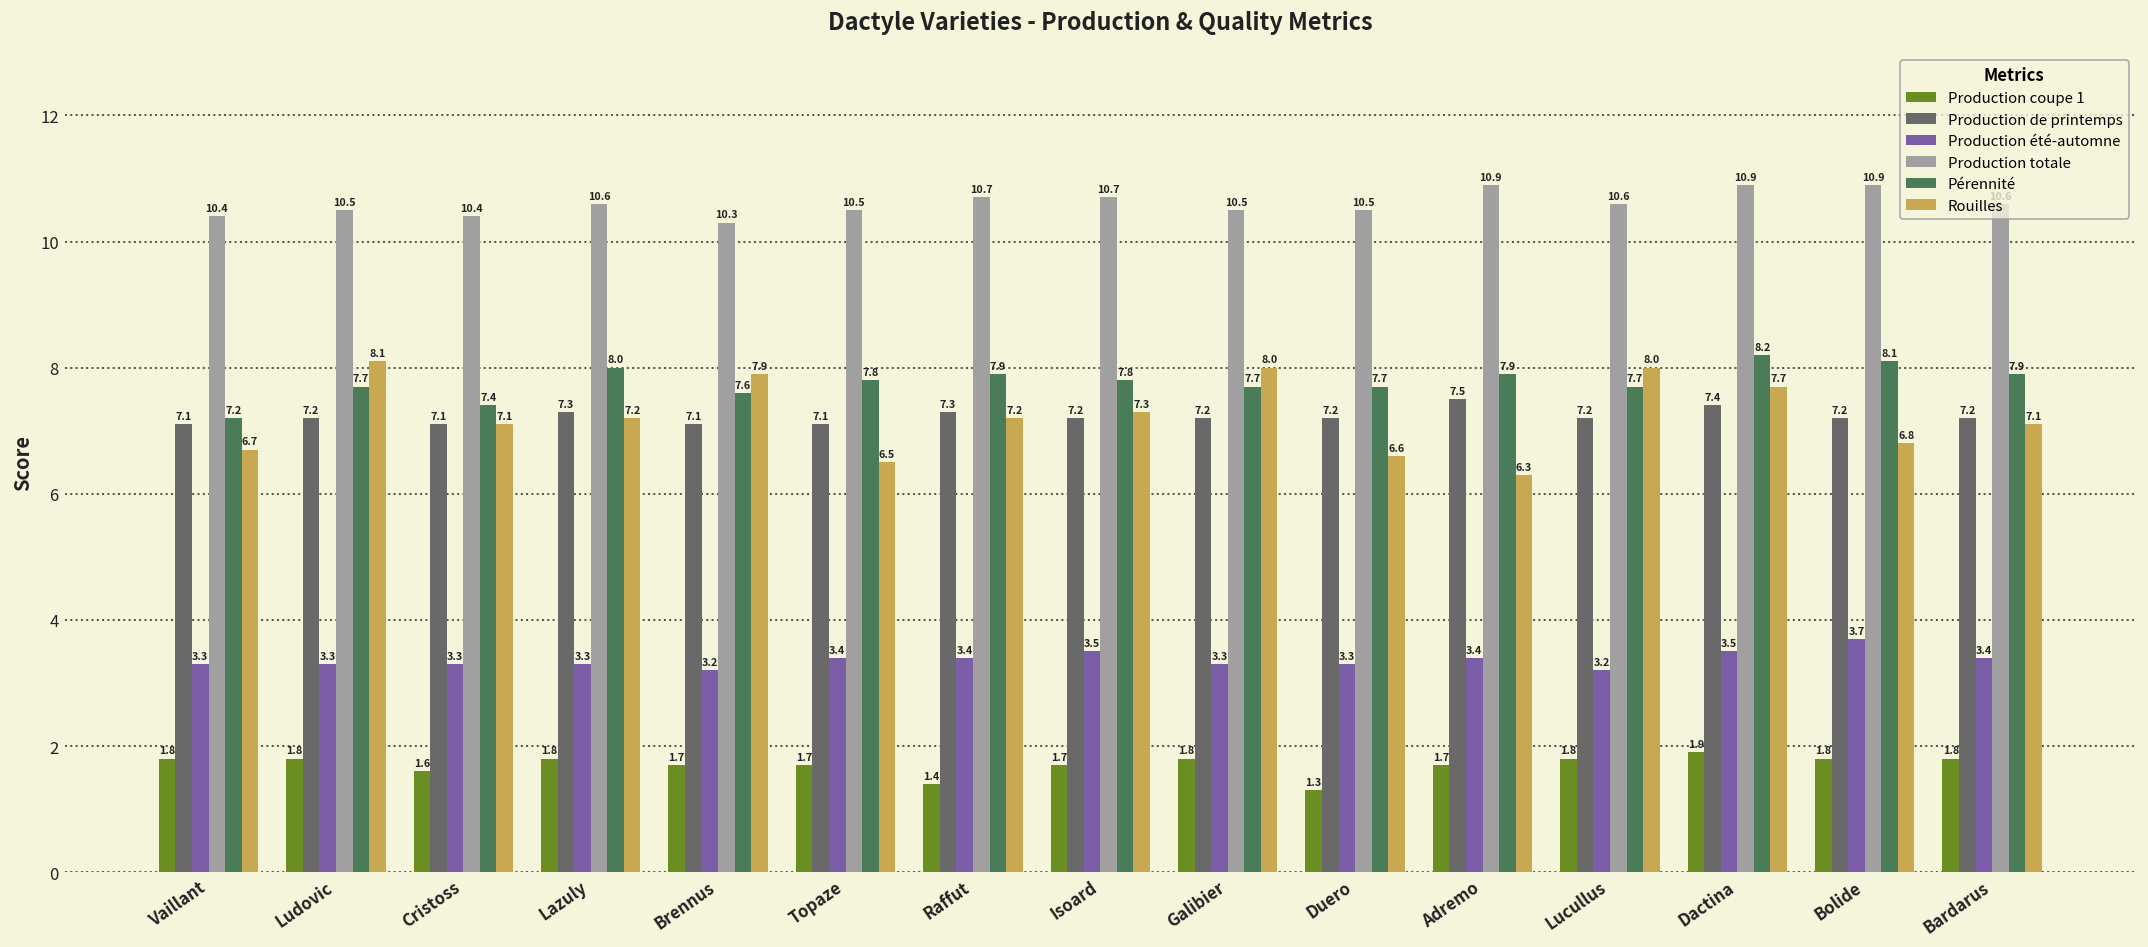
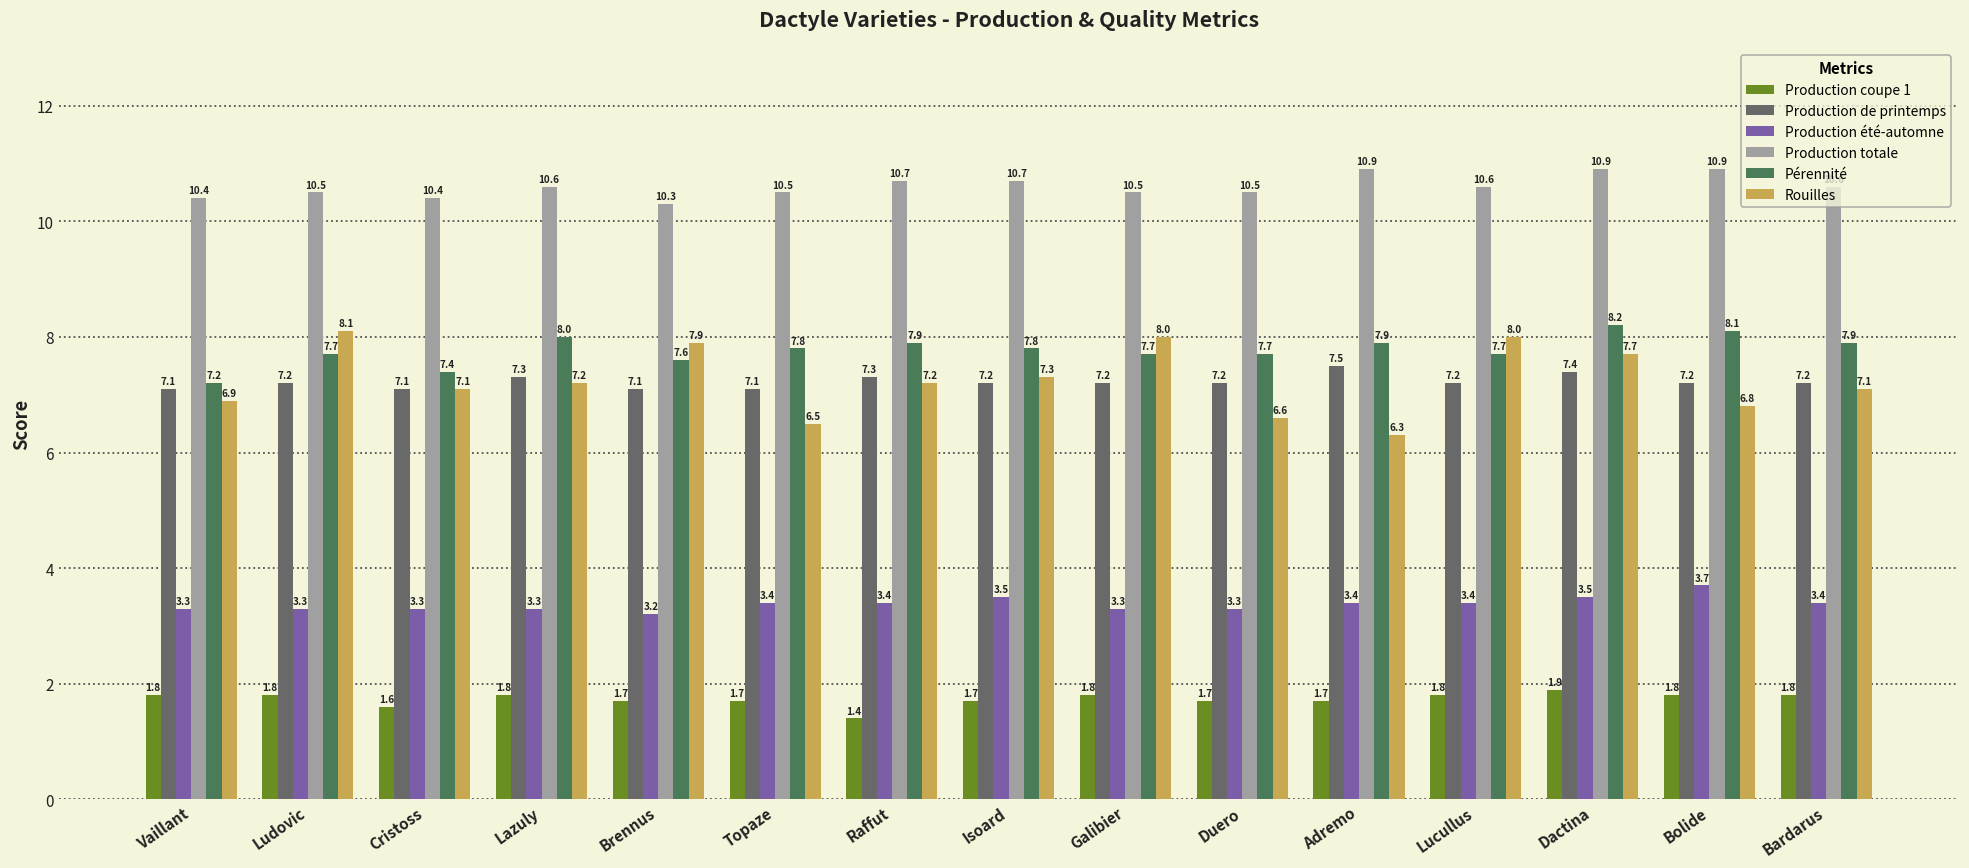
Rouilles, Vaillant: 6.7 -> 6.9
Production coupe 1, Duero: 1.3 -> 1.7
Production été-automne, Lucullus: 3.2 -> 3.4
